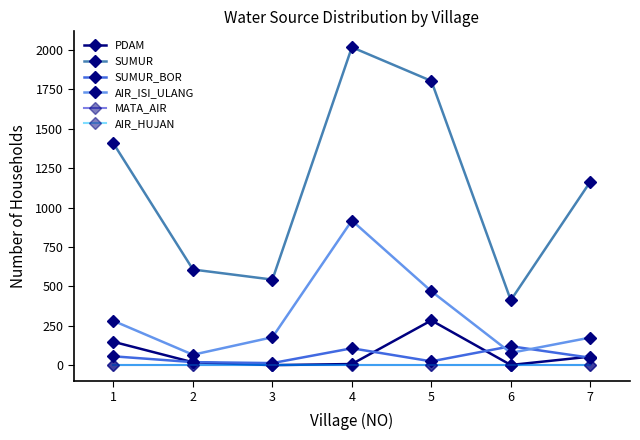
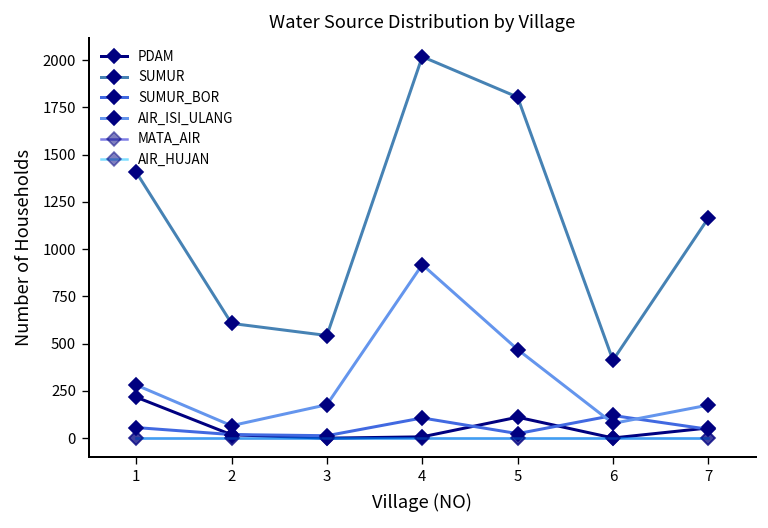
PDAM, 1: 150 -> 220
PDAM, 5: 280 -> 110
